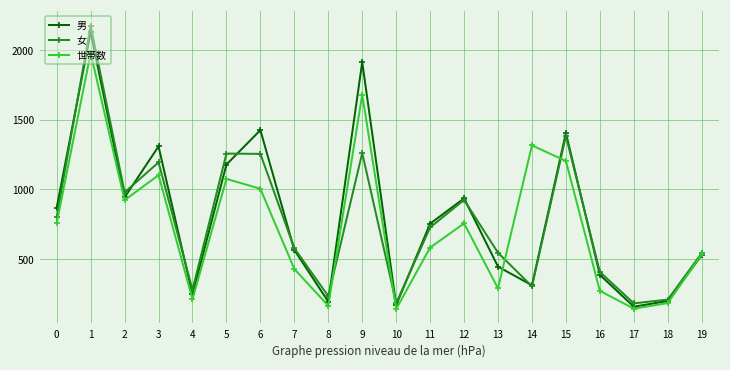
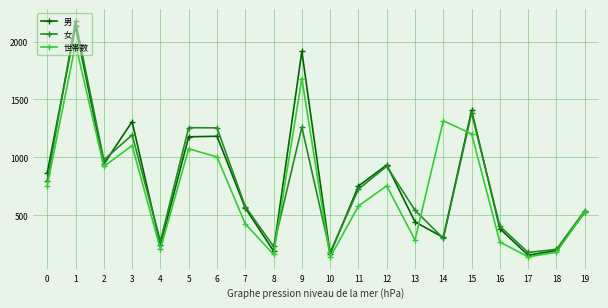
男, 6: 1430 -> 1180
